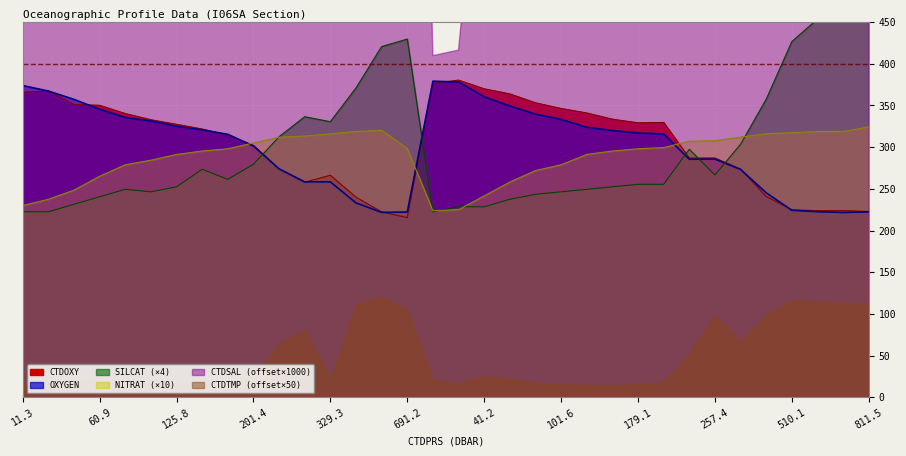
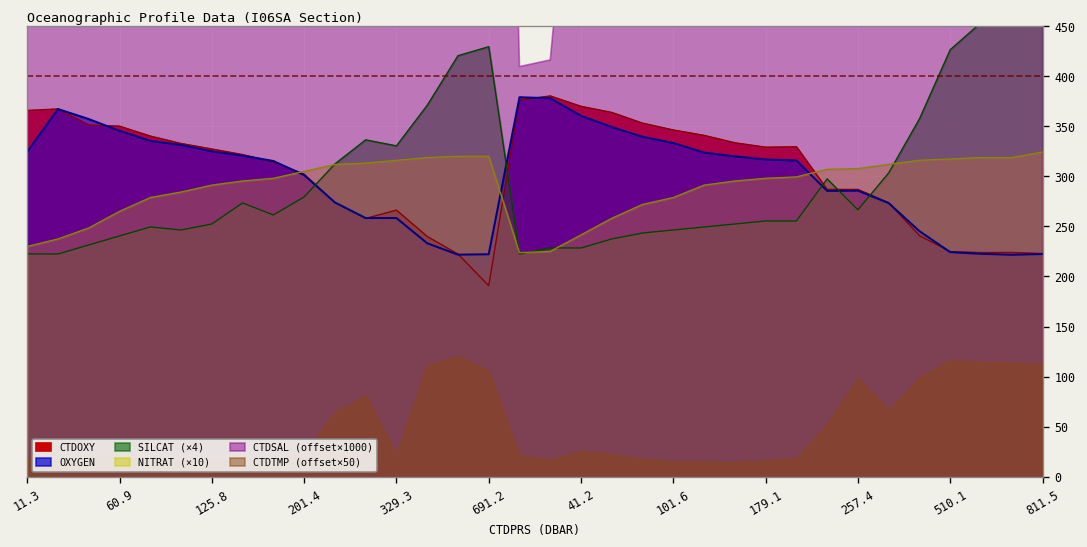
OXYGEN, 11.3: 370 -> 320
CTDOXY, 691.2: 220 -> 190
NITRAT (×10), 691.2: 300 -> 320
